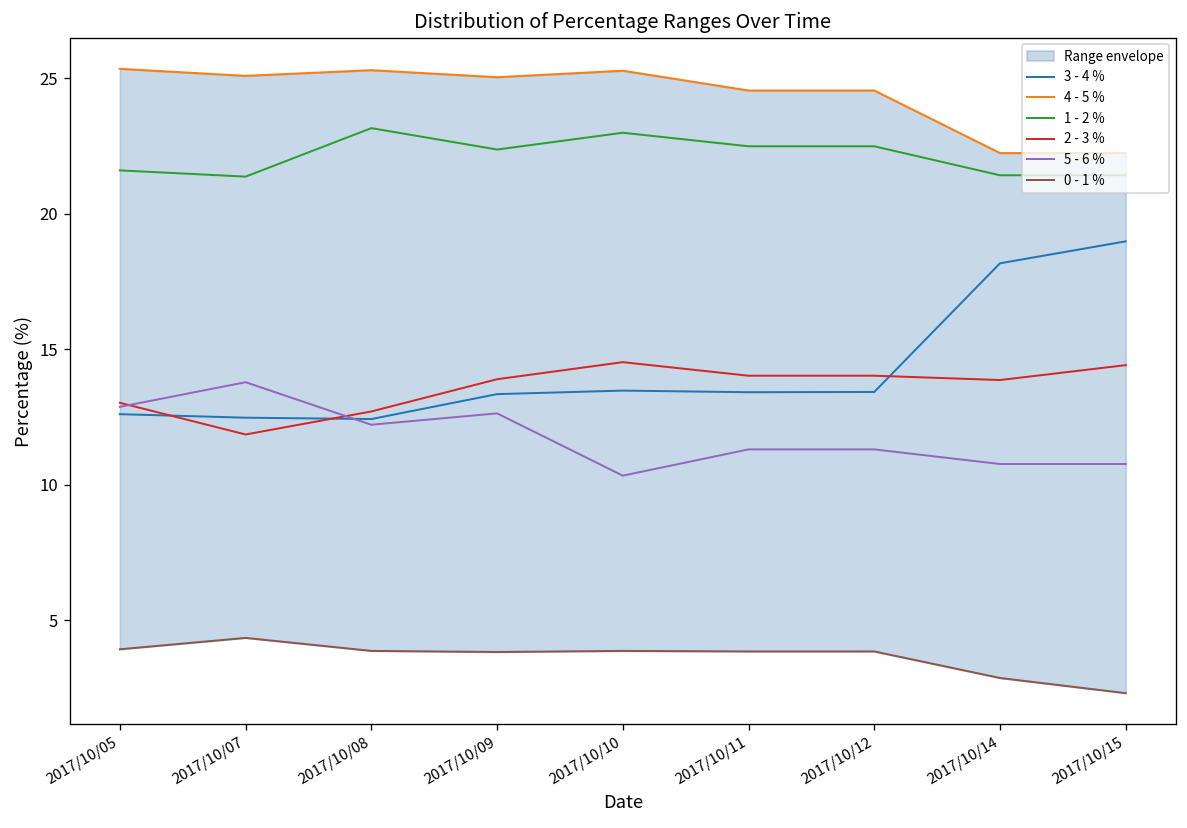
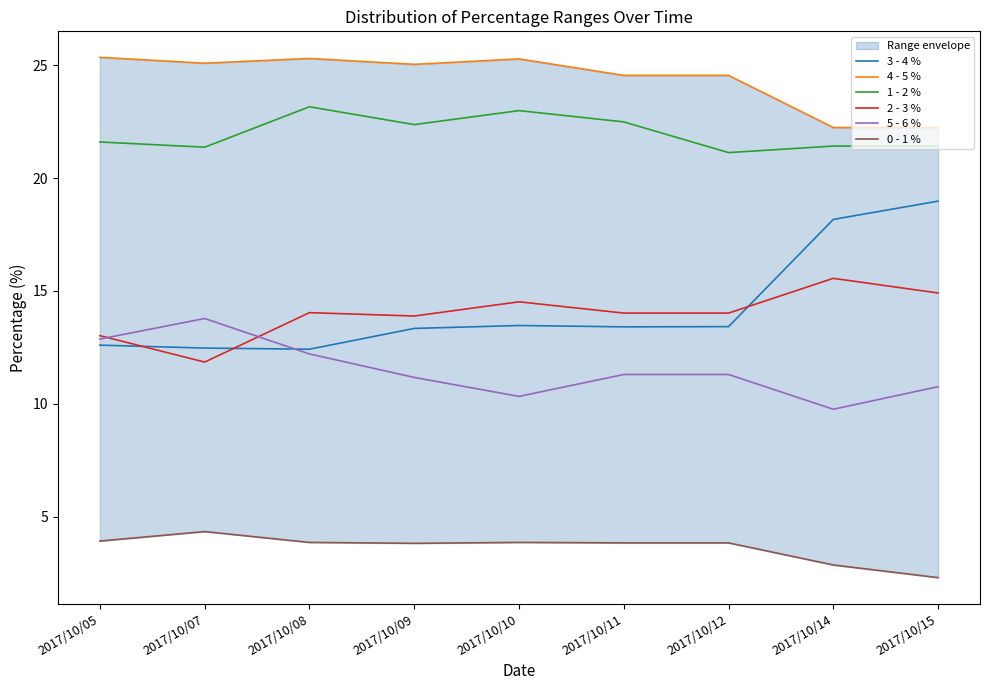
2 - 3 %, 2017/10/08: 12.7 -> 14.0
5 - 6 %, 2017/10/09: 12.6 -> 11.2
1 - 2 %, 2017/10/12: 22.5 -> 21.1
2 - 3 %, 2017/10/14: 13.9 -> 15.6
5 - 6 %, 2017/10/14: 10.8 -> 9.8
2 - 3 %, 2017/10/15: 14.4 -> 14.9
